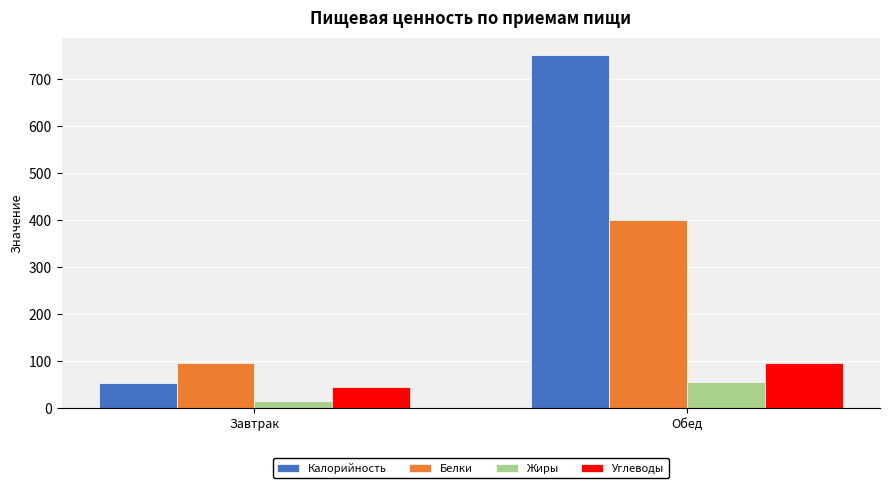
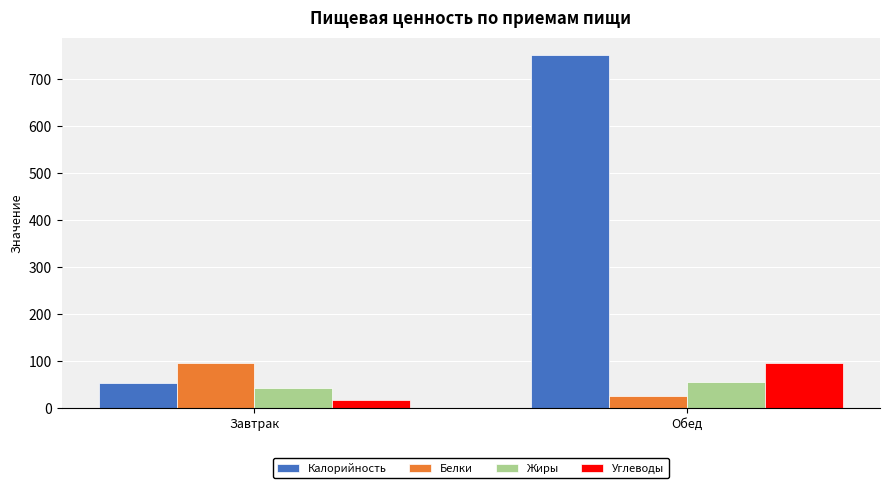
Жиры, Завтрак: 20 -> 40
Углеводы, Завтрак: 50 -> 20
Белки, Обед: 400 -> 30
